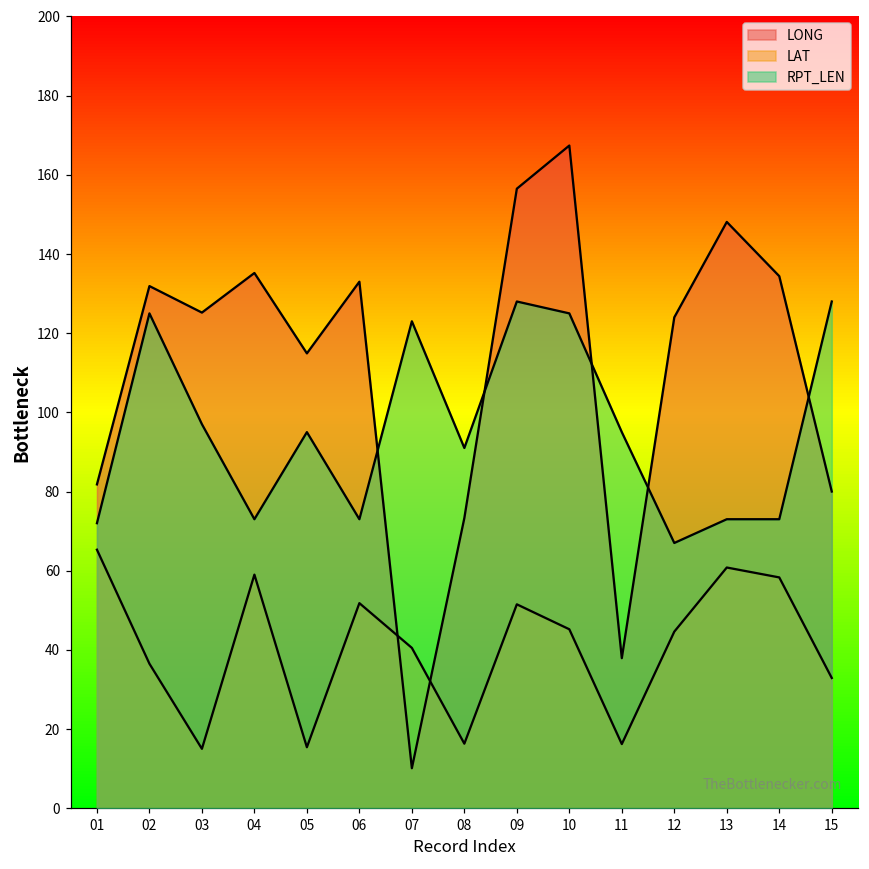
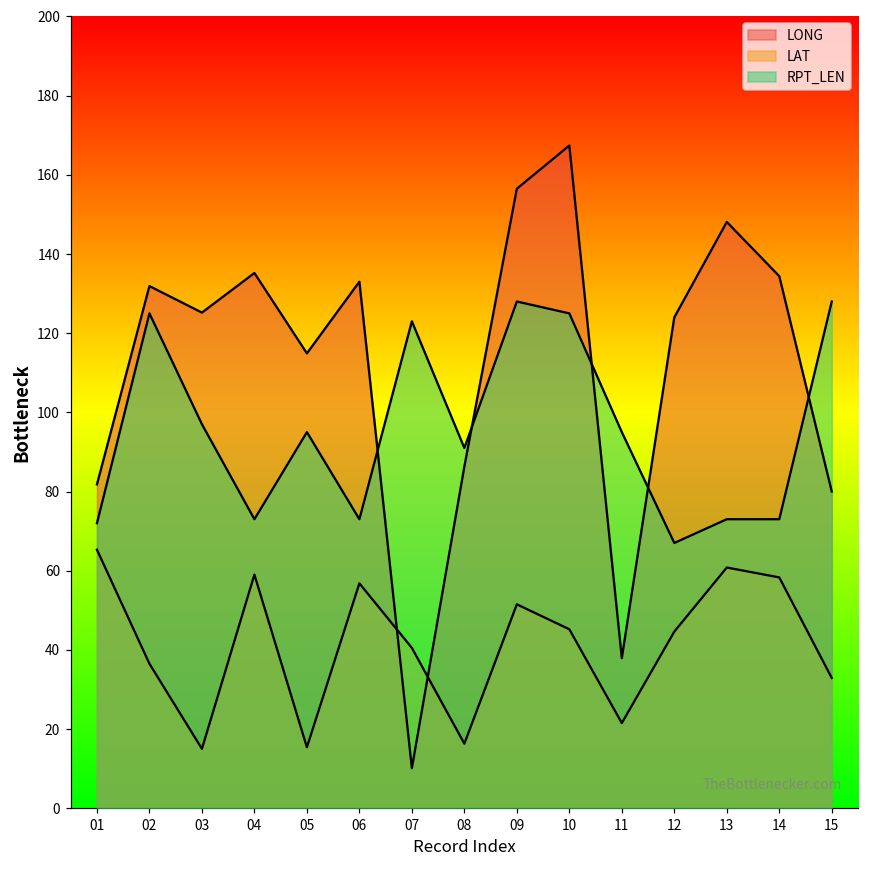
LAT, 06: 52 -> 57
LONG, 08: 73 -> 86
LAT, 11: 16 -> 22
